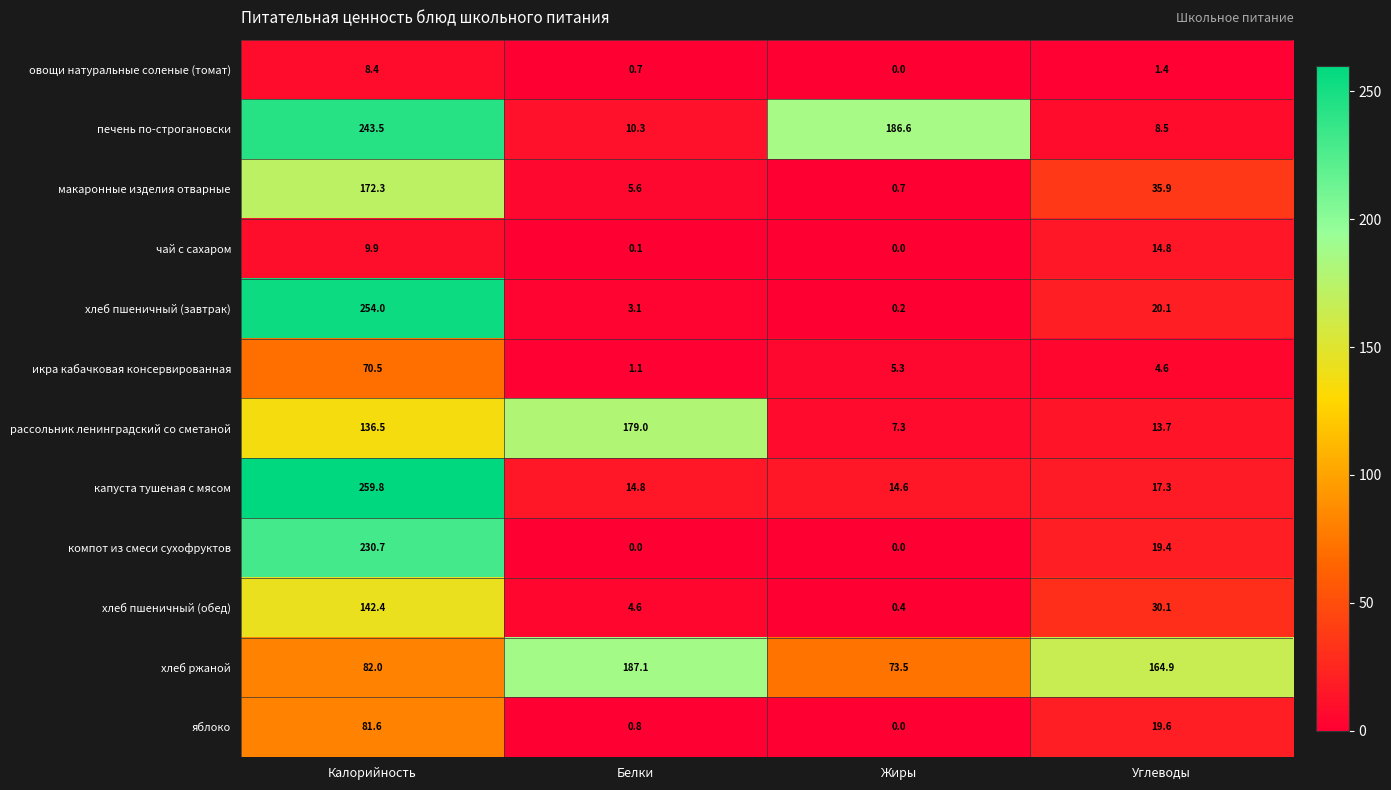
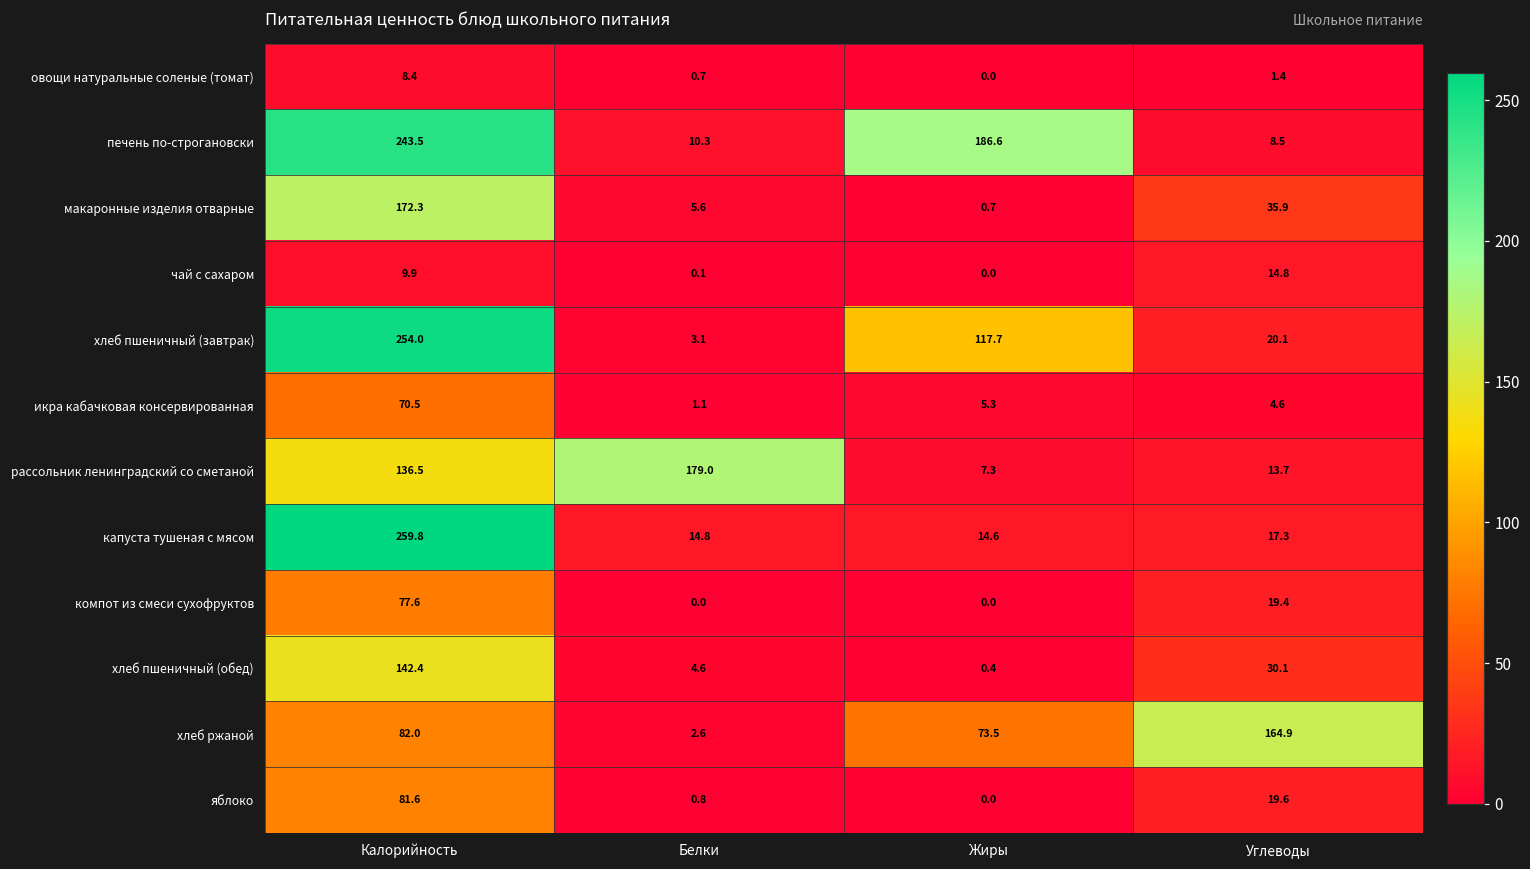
хлеб пшеничный (завтрак), Жиры: 0.2 -> 117.7
компот из смеси сухофруктов, Калорийность: 230.7 -> 77.6
хлеб ржаной, Белки: 187.1 -> 2.6
